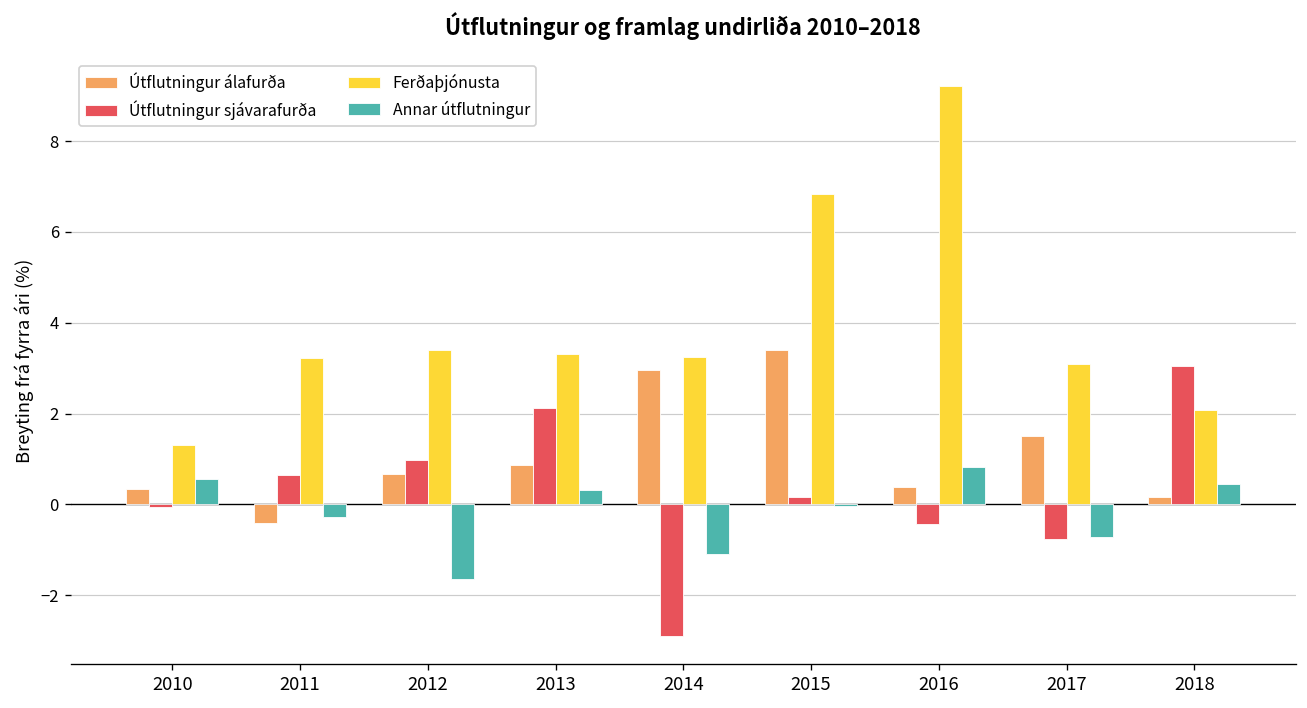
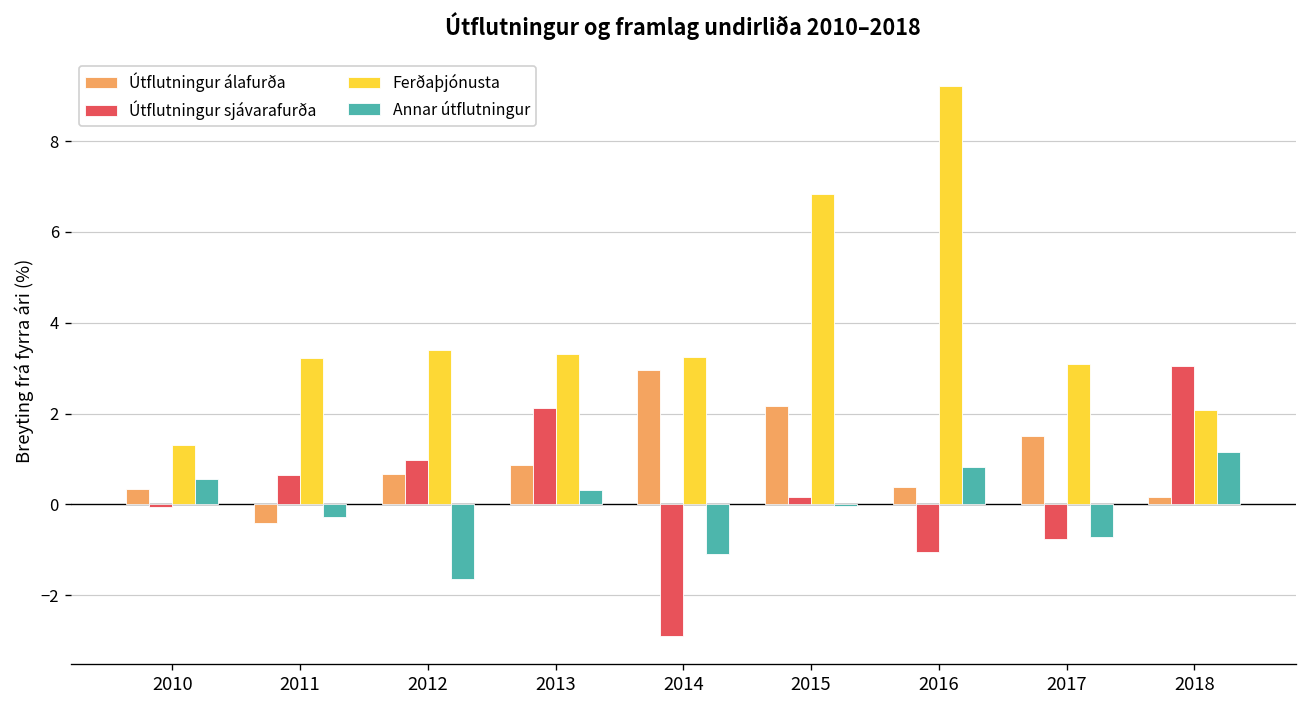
Útflutningur álafurða, 2015: 3.4 -> 2.2
Útflutningur sjávarafurða, 2016: -0.4 -> -1.1
Annar útflutningur, 2018: 0.4 -> 1.2
